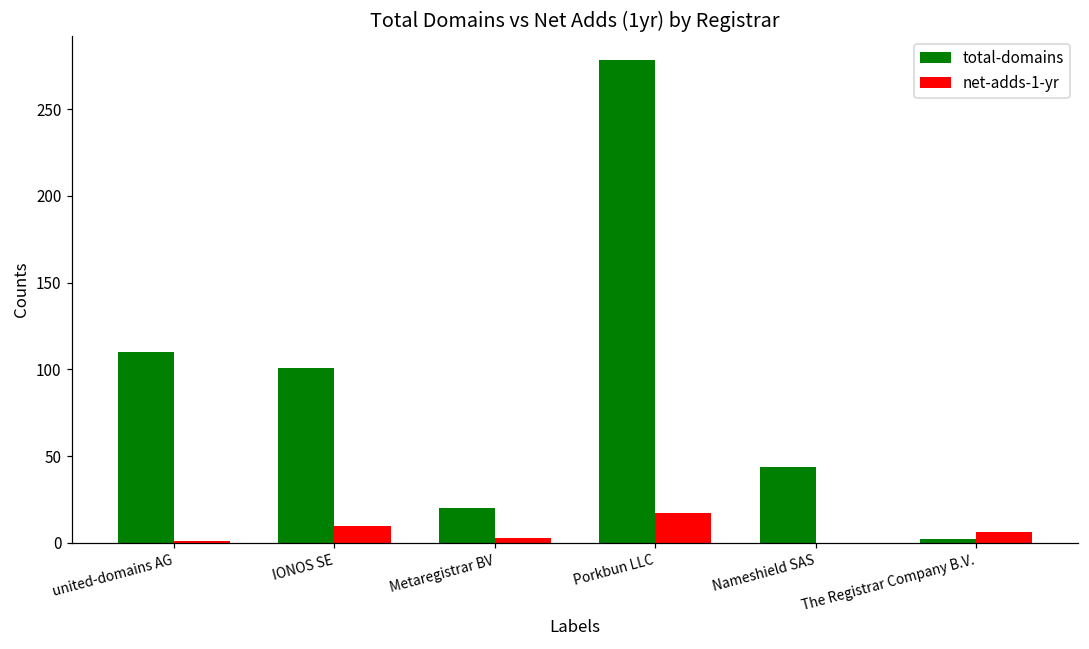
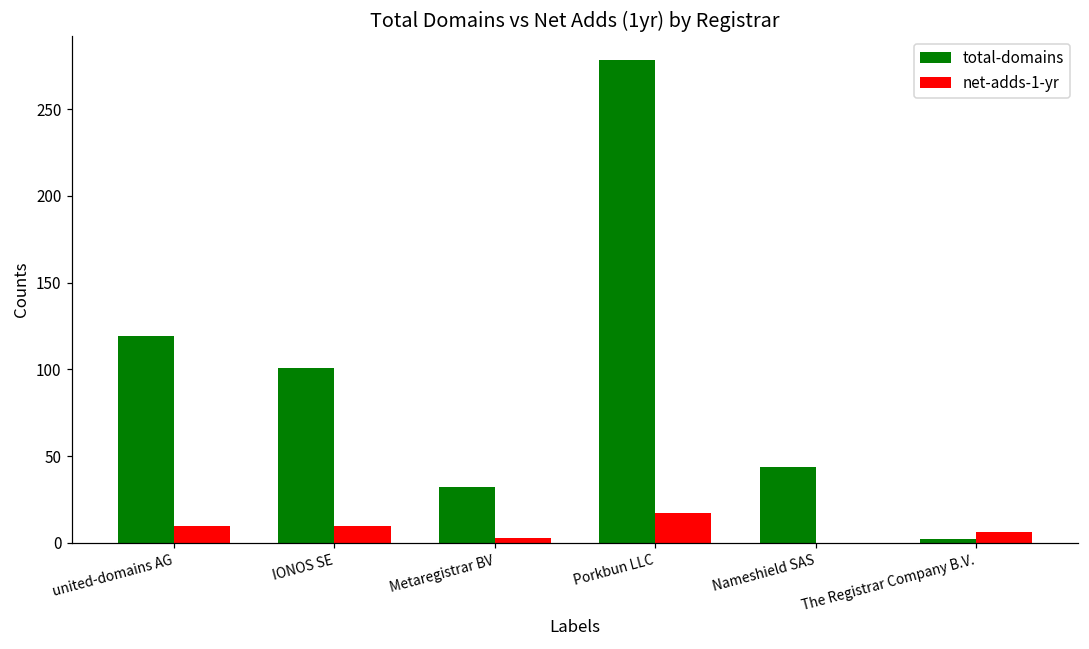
total-domains, united-domains AG: 110 -> 119
net-adds-1-yr, united-domains AG: 1 -> 10
total-domains, Metaregistrar BV: 20 -> 32
